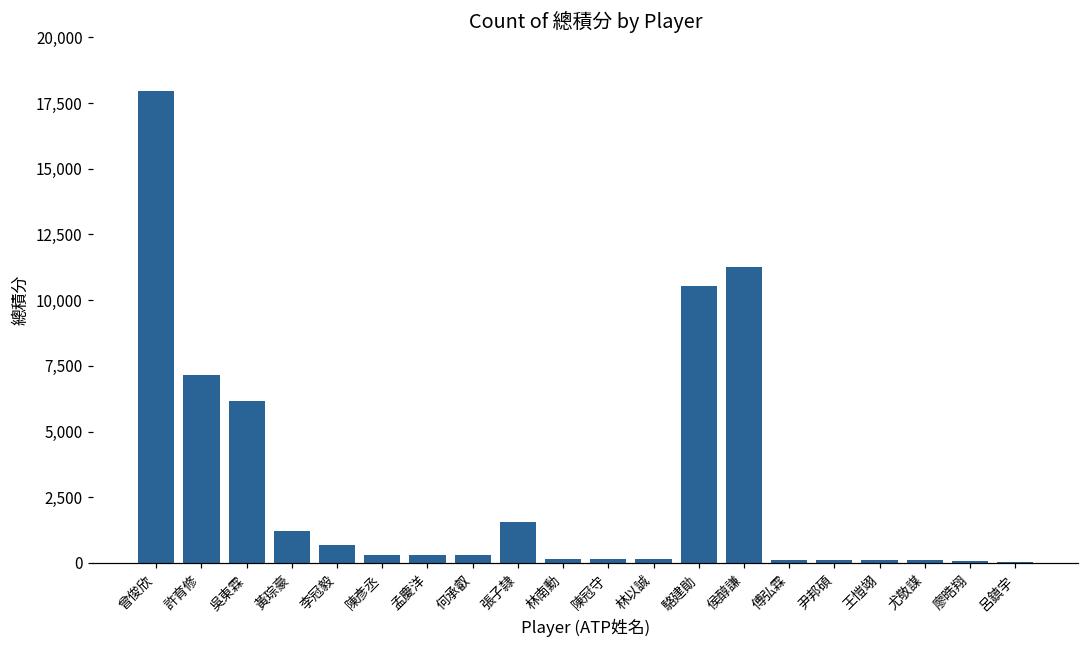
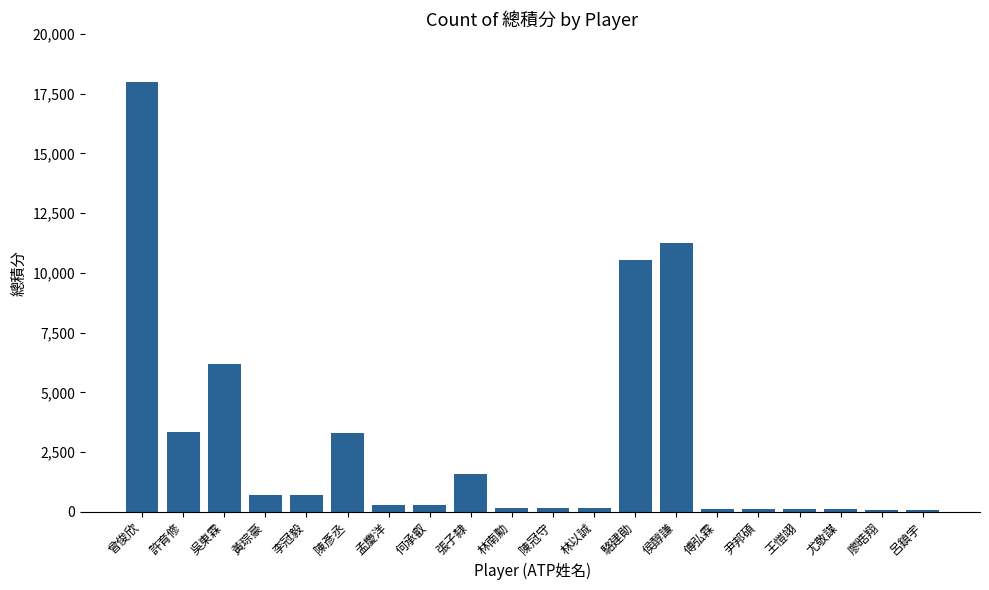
許育修: 7,200 -> 3,400
黃琮豪: 1,200 -> 700
陳彥丞: 300 -> 3,300
